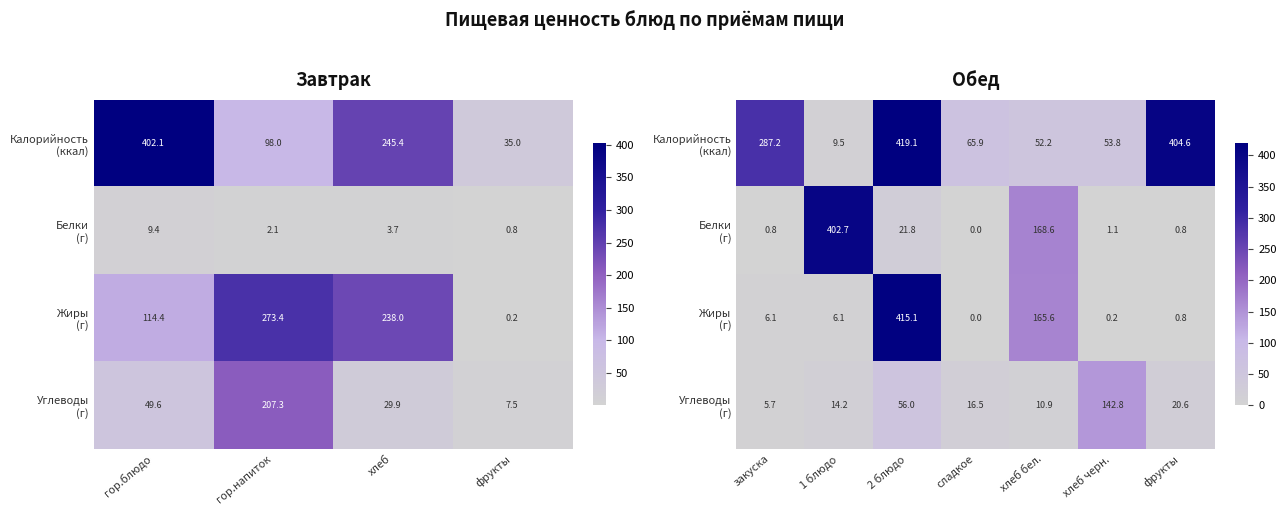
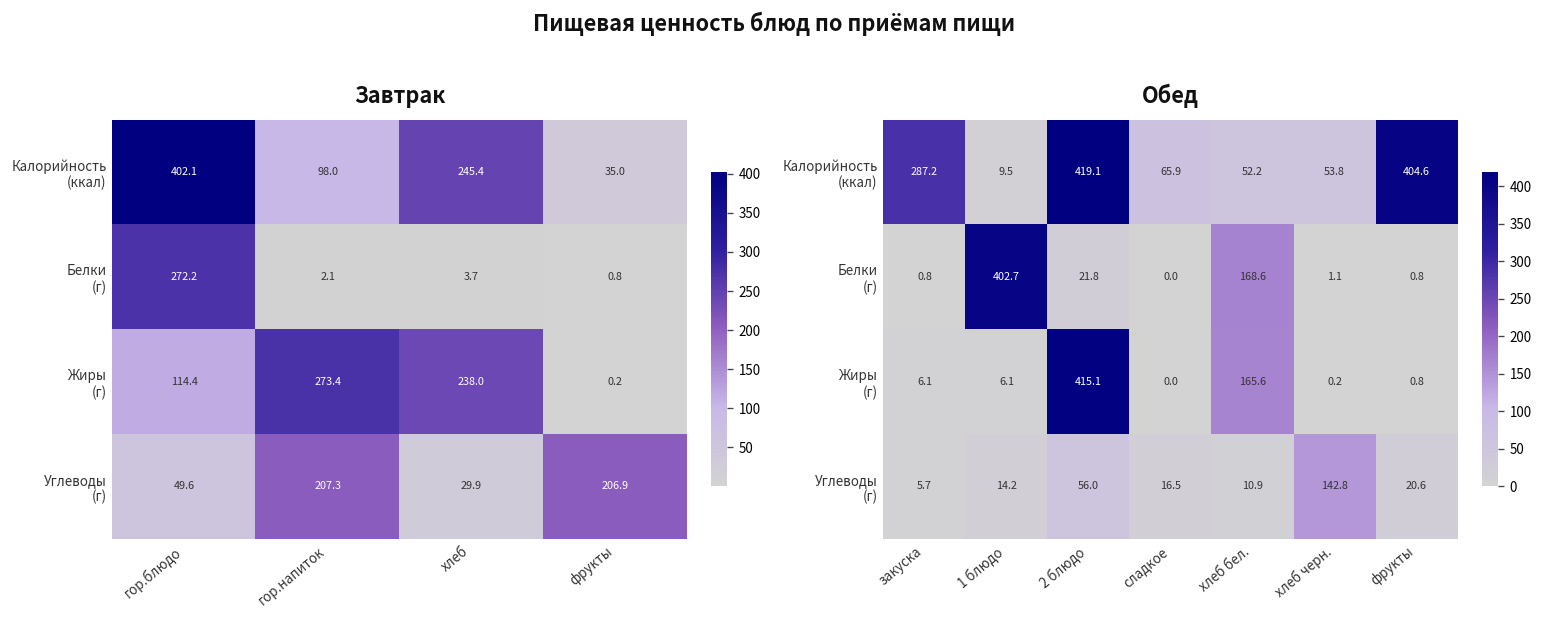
Завтрак, Белки (г), гор.блюдо: 9.4 -> 272.2
Завтрак, Углеводы (г), фрукты: 7.5 -> 206.9
